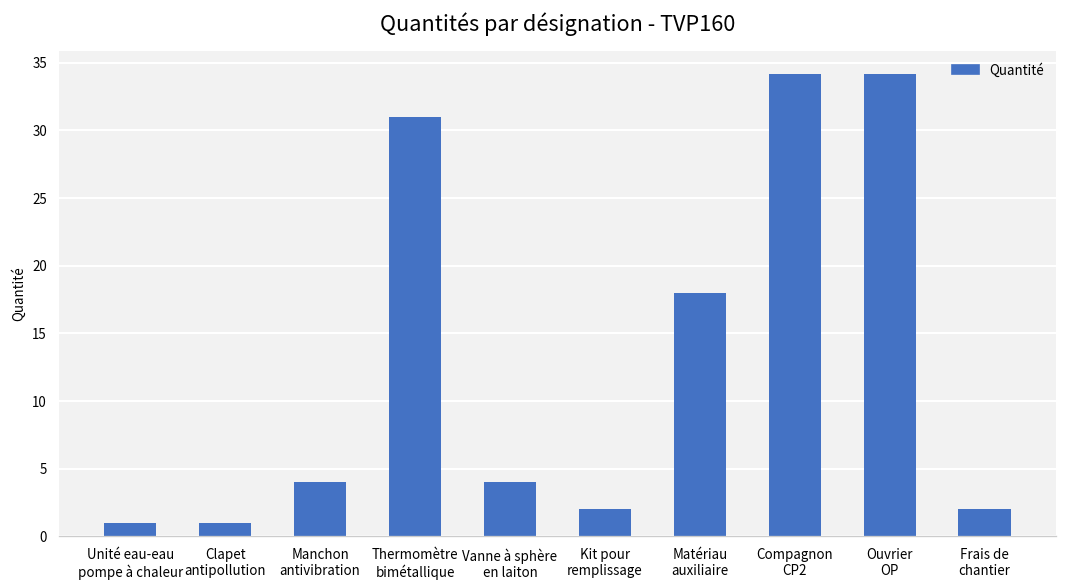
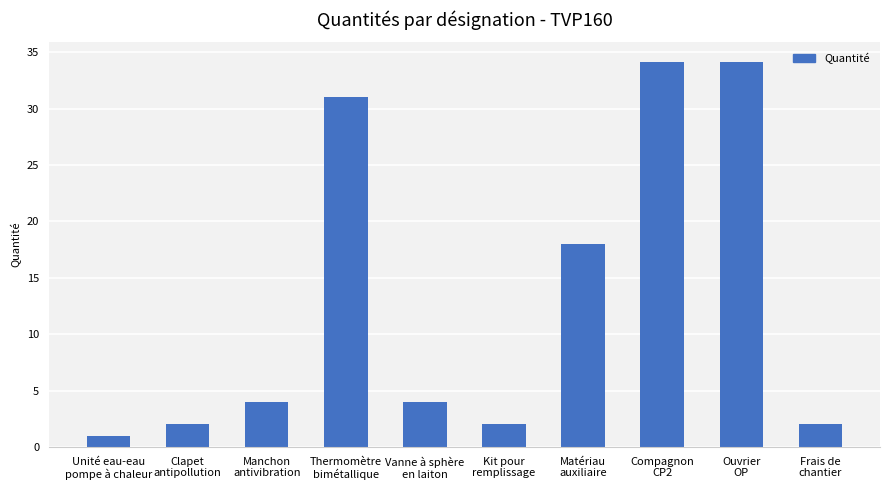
Clapet antipollution: 1 -> 2
